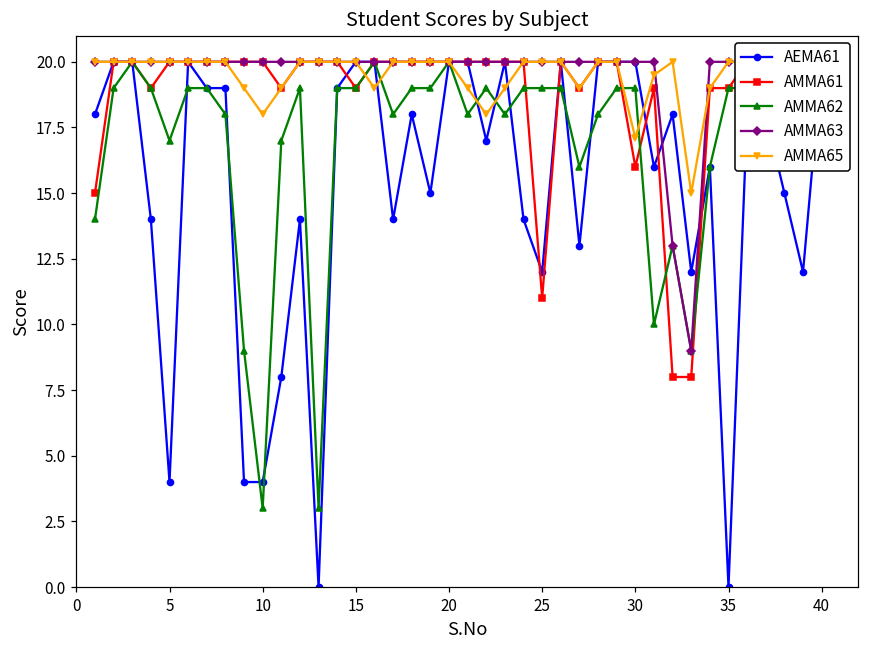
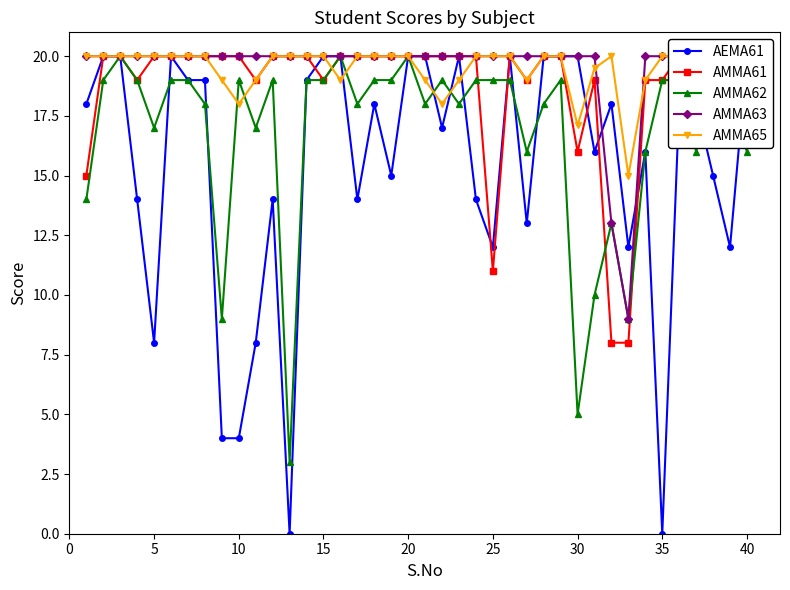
AEMA61, 5: 4 -> 8
AMMA62, 10: 3 -> 19
AMMA62, 30: 19 -> 5
